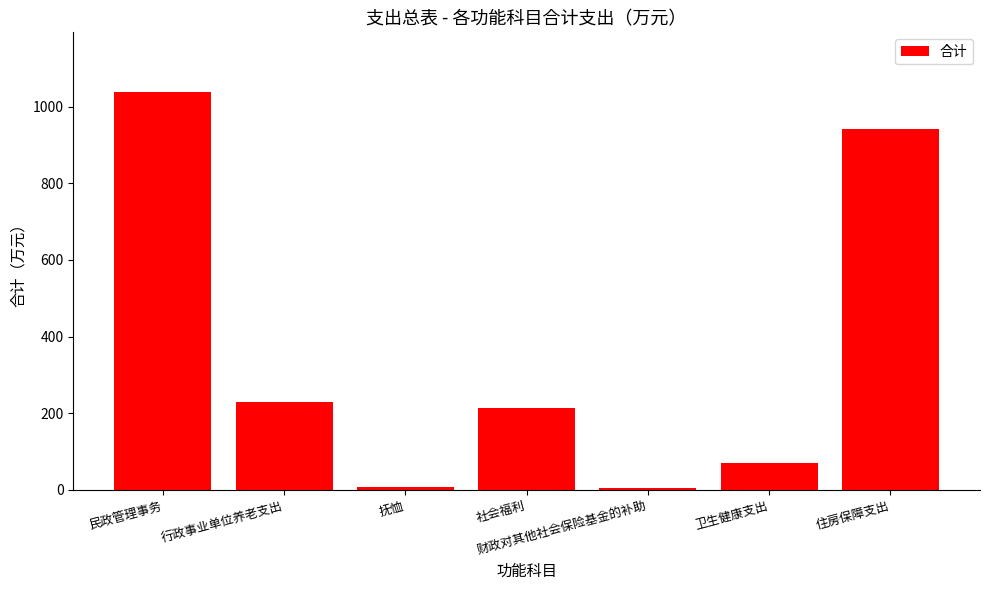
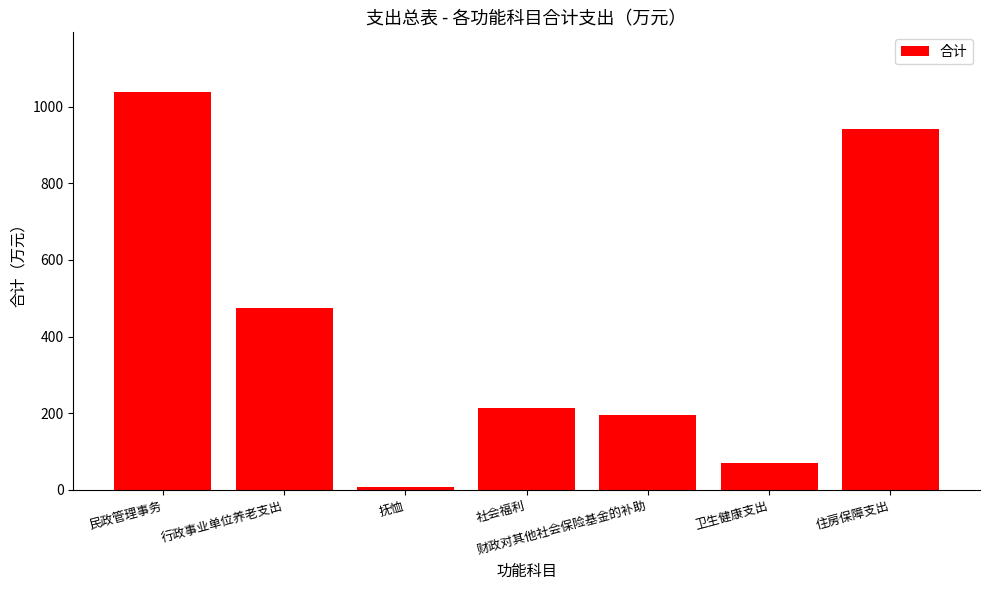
行政事业单位养老支出: 230 -> 470
财政对其他社会保险基金的补助: 0 -> 200
